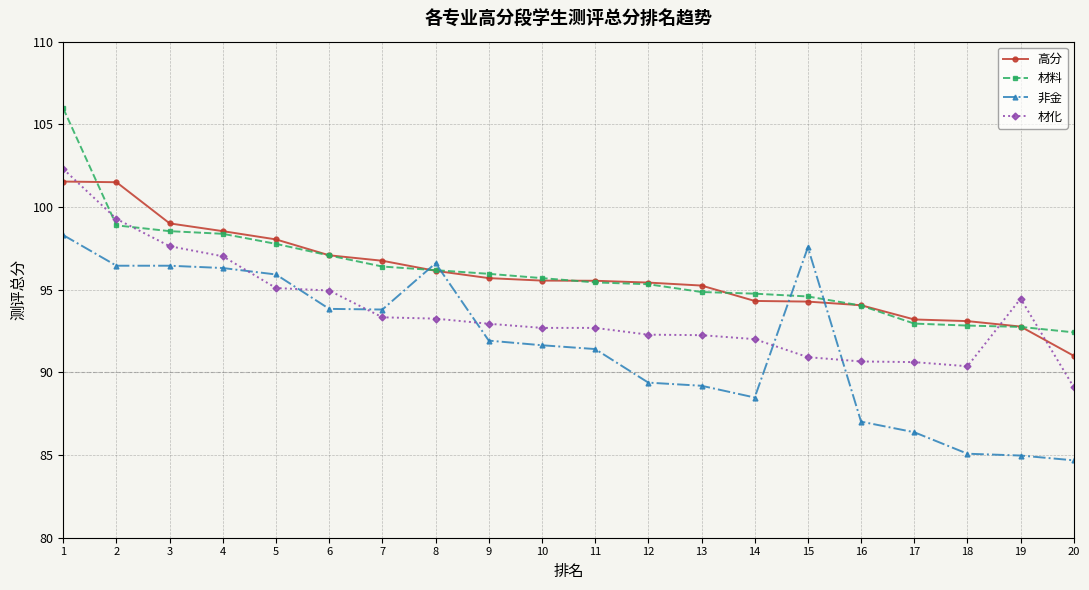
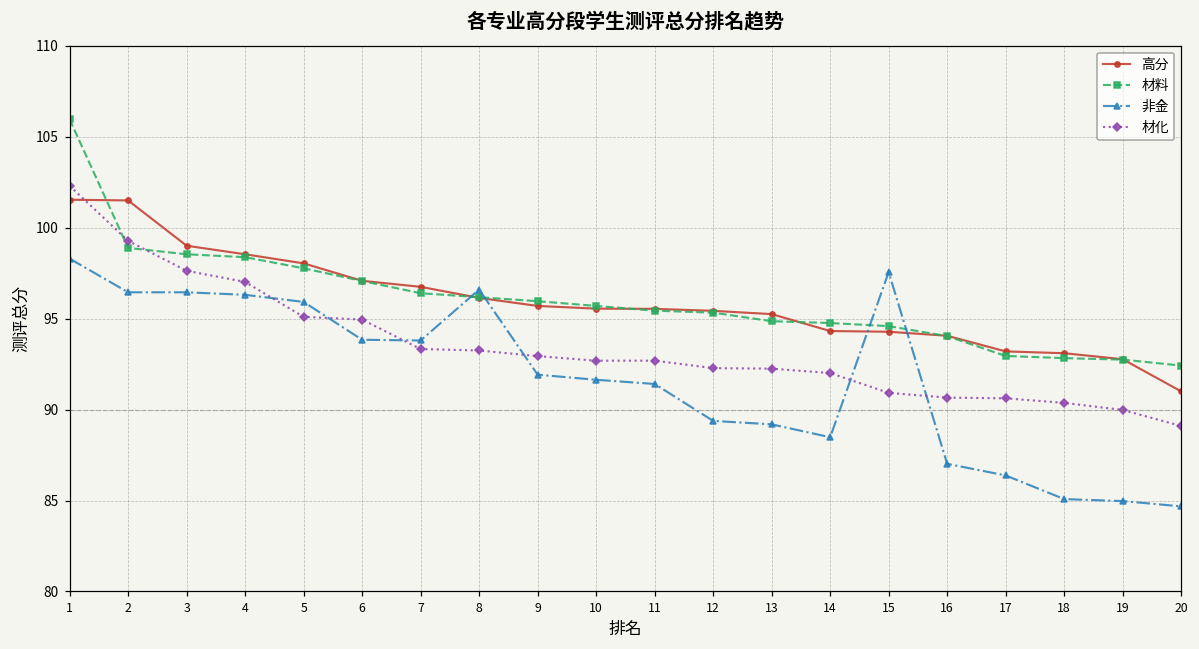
材化, 19: 94.5 -> 90.0
